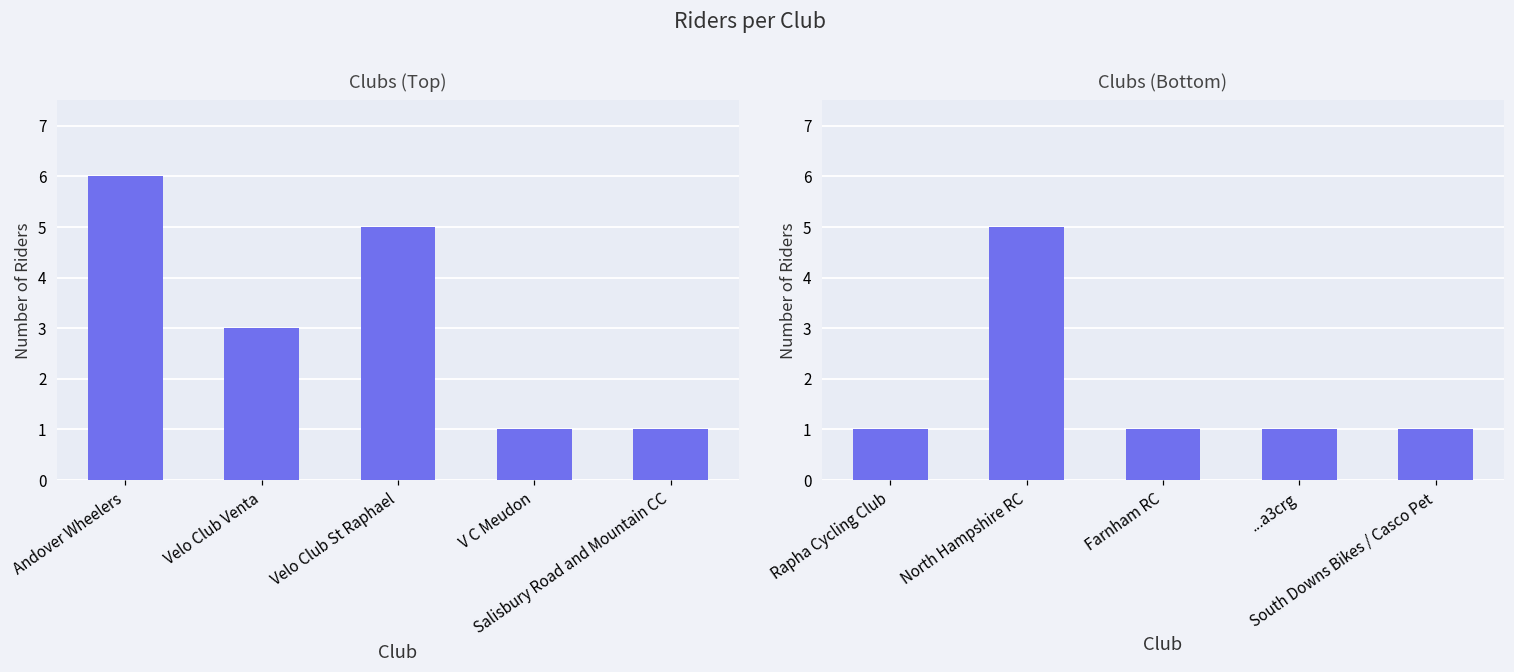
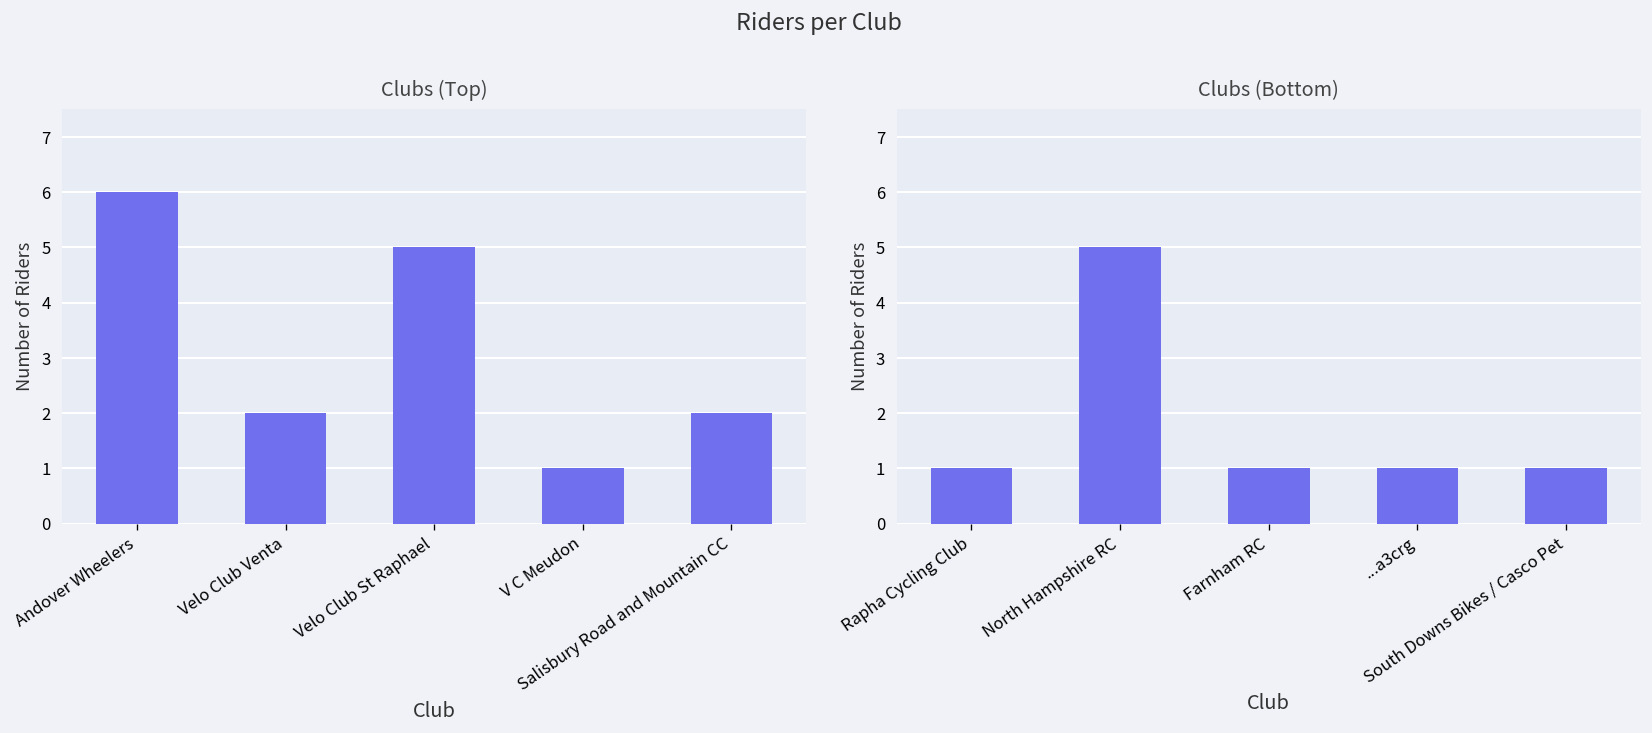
Clubs (Top), Velo Club Venta: 3 -> 2
Clubs (Top), Salisbury Road and Mountain CC: 1 -> 2
